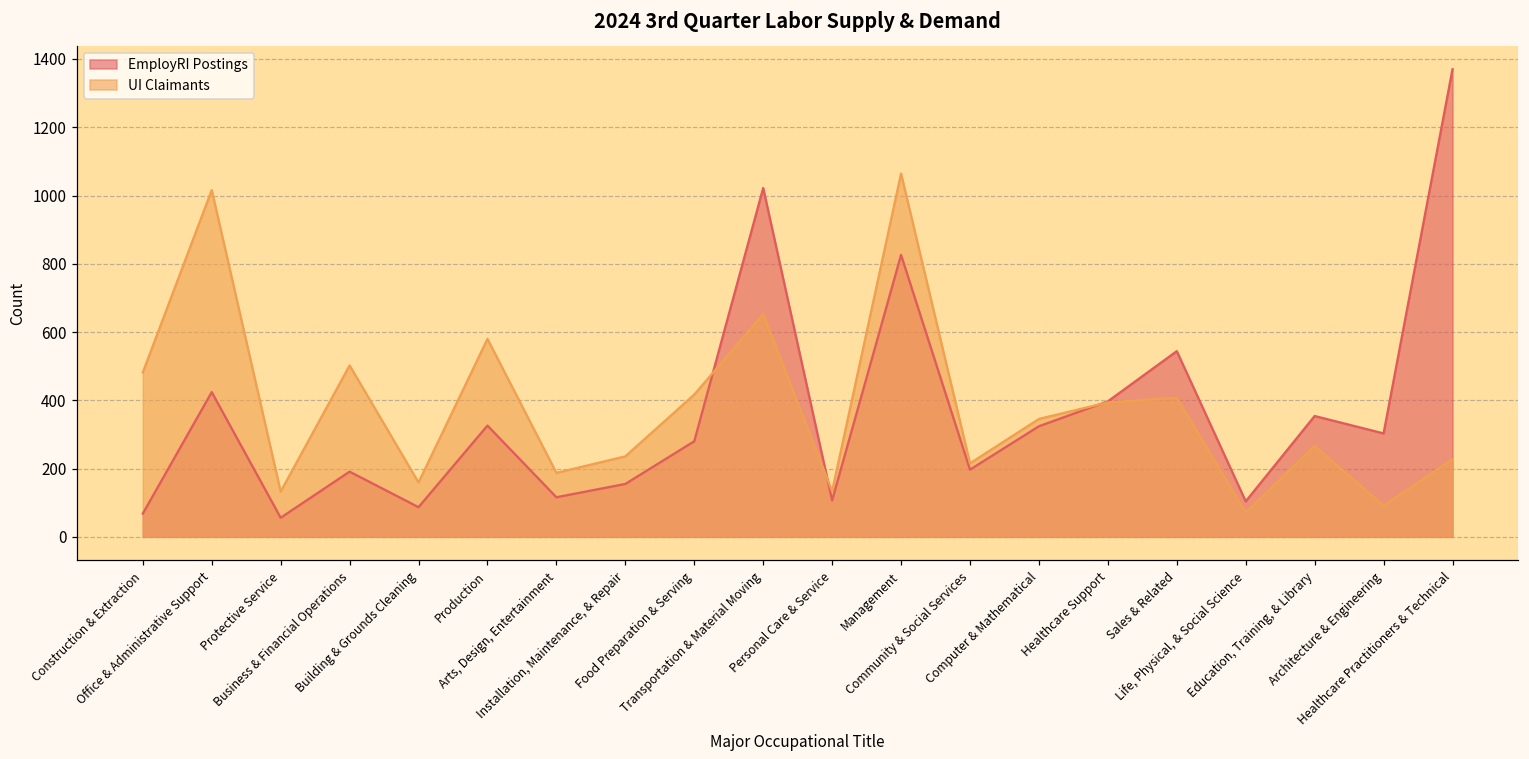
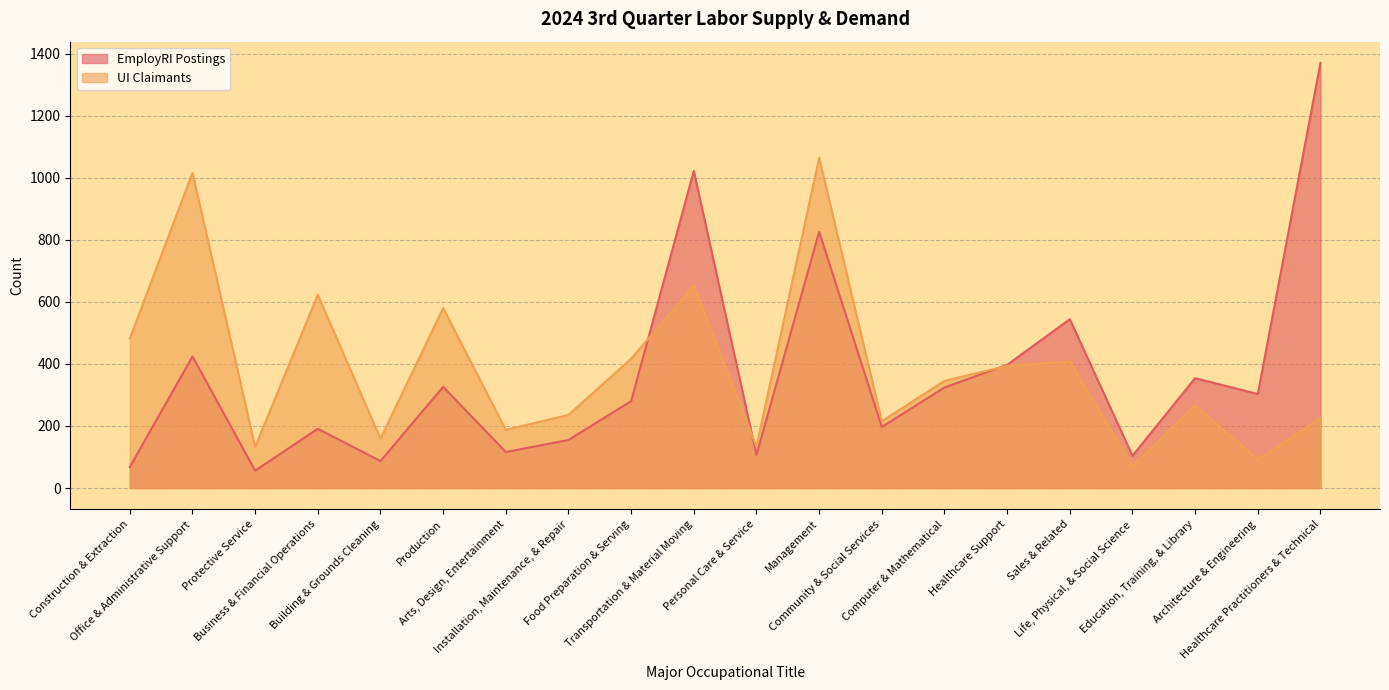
UI Claimants, Business & Financial Operations: 500 -> 620
